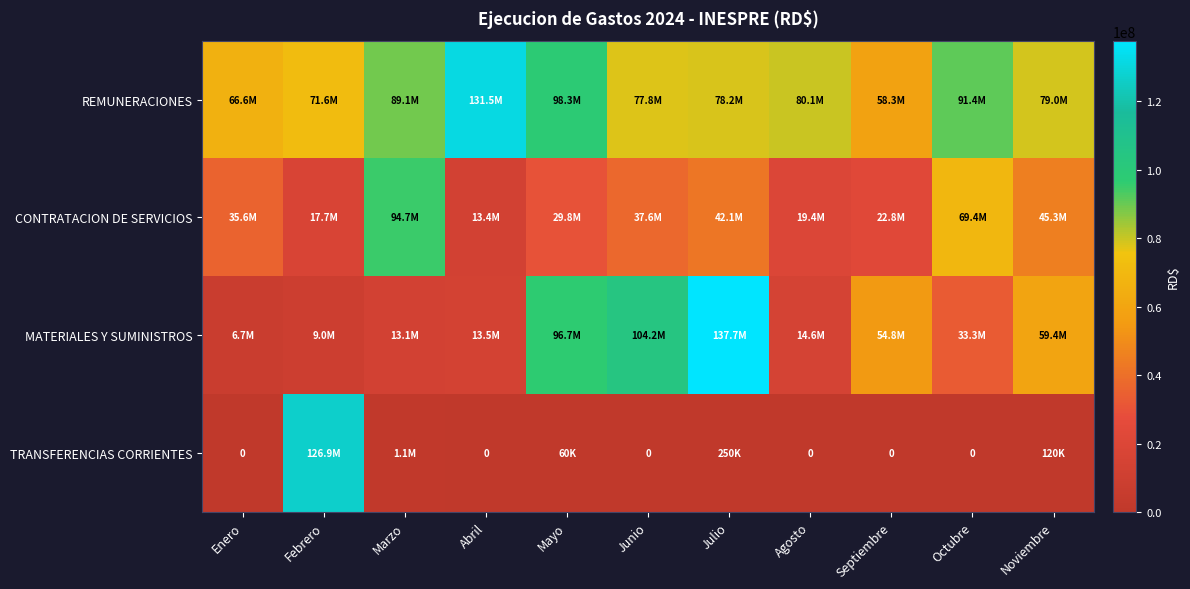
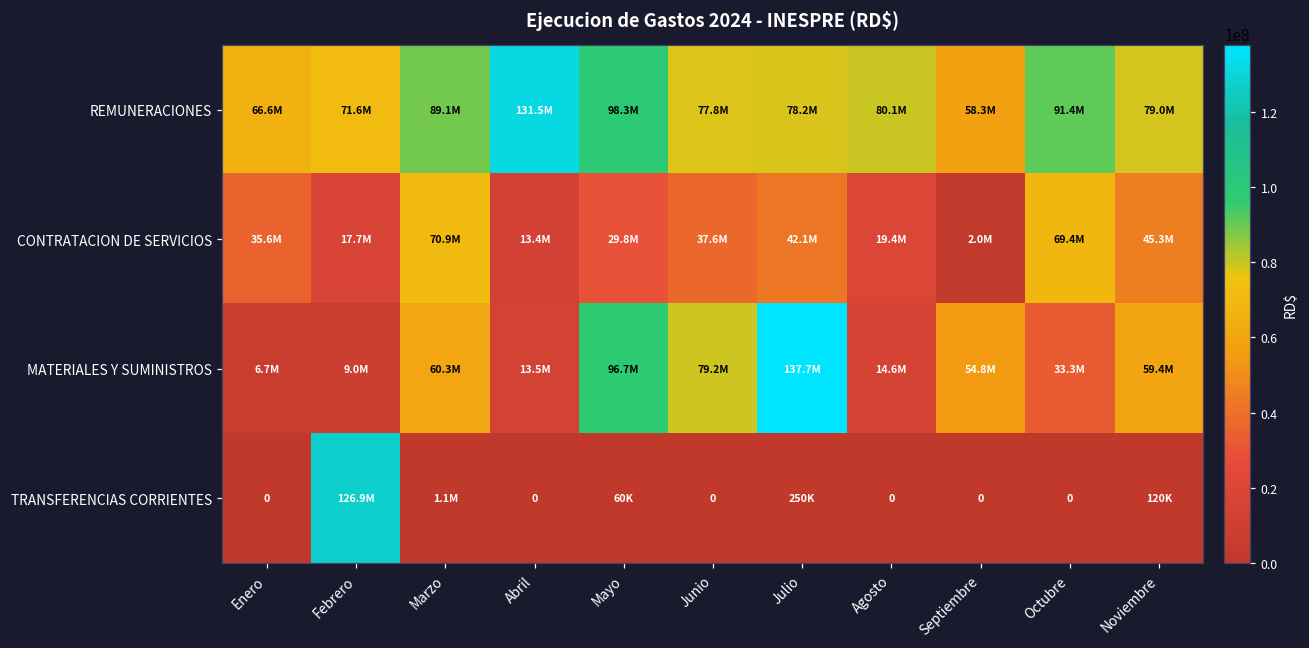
CONTRATACION DE SERVICIOS, Marzo: 94.7M -> 70.9M
CONTRATACION DE SERVICIOS, Septiembre: 22.8M -> 2.0M
MATERIALES Y SUMINISTROS, Marzo: 13.1M -> 60.3M
MATERIALES Y SUMINISTROS, Junio: 104.2M -> 79.2M
